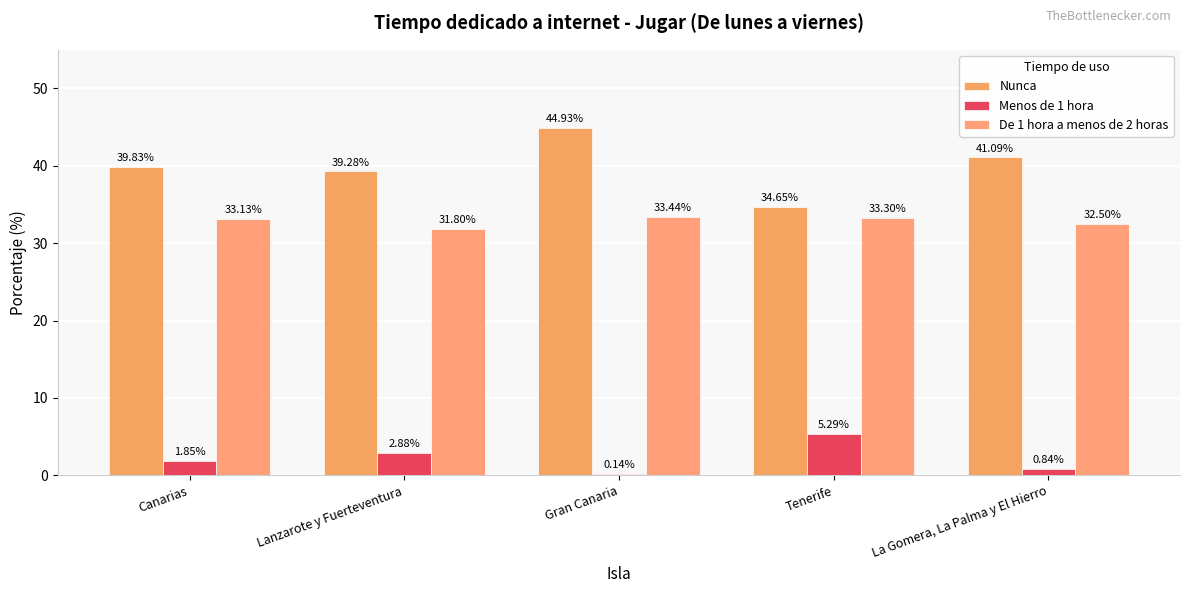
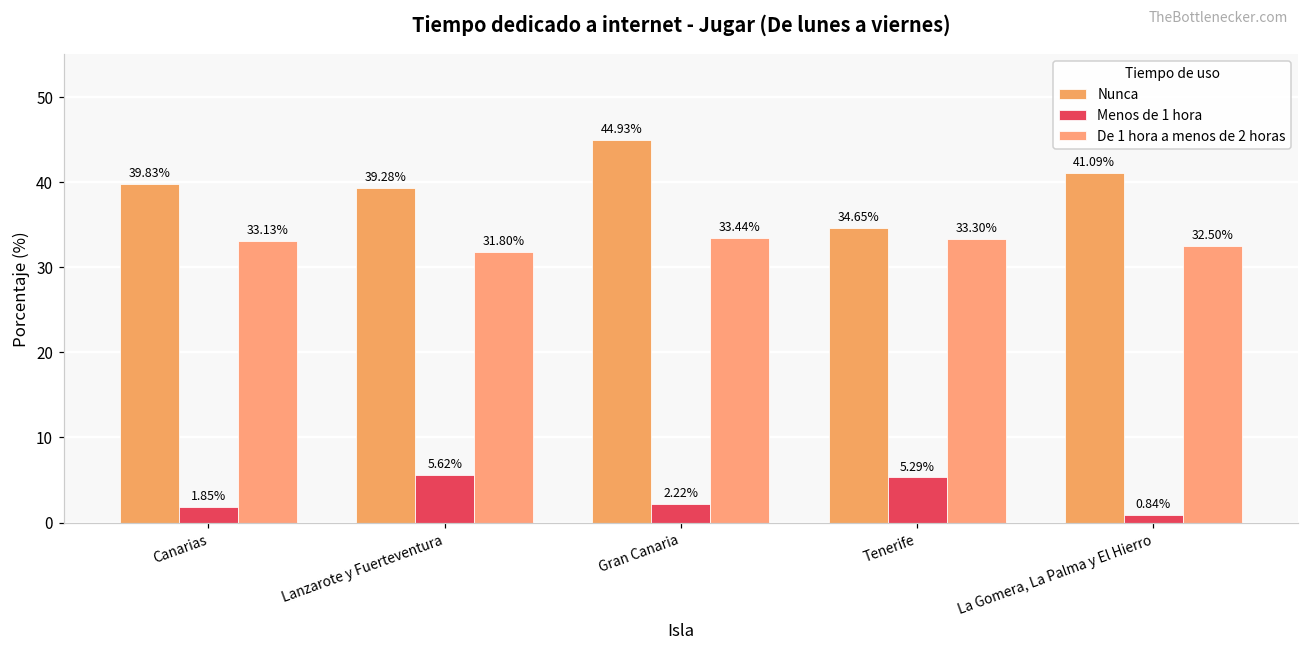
Menos de 1 hora, Lanzarote y Fuerteventura: 2.88% -> 5.62%
Menos de 1 hora, Gran Canaria: 0.14% -> 2.22%
